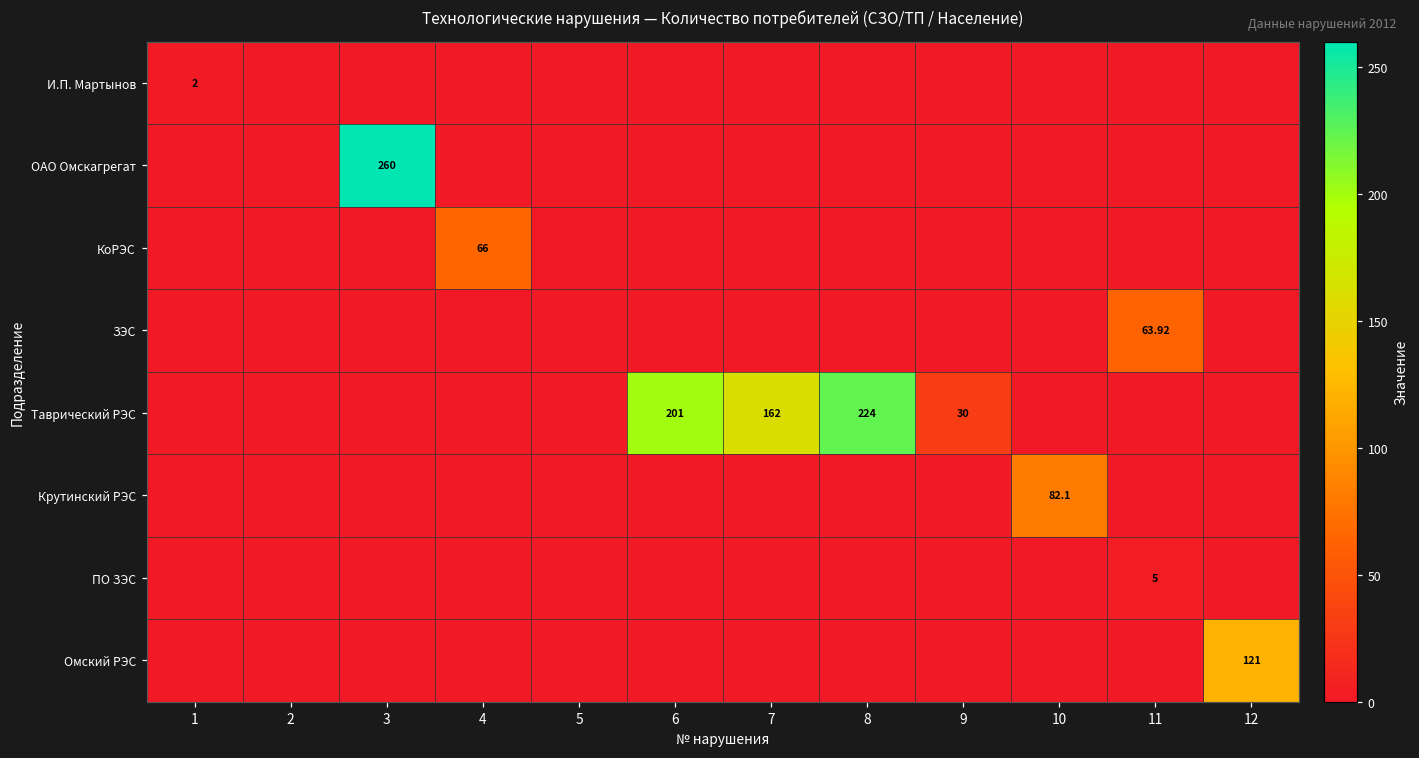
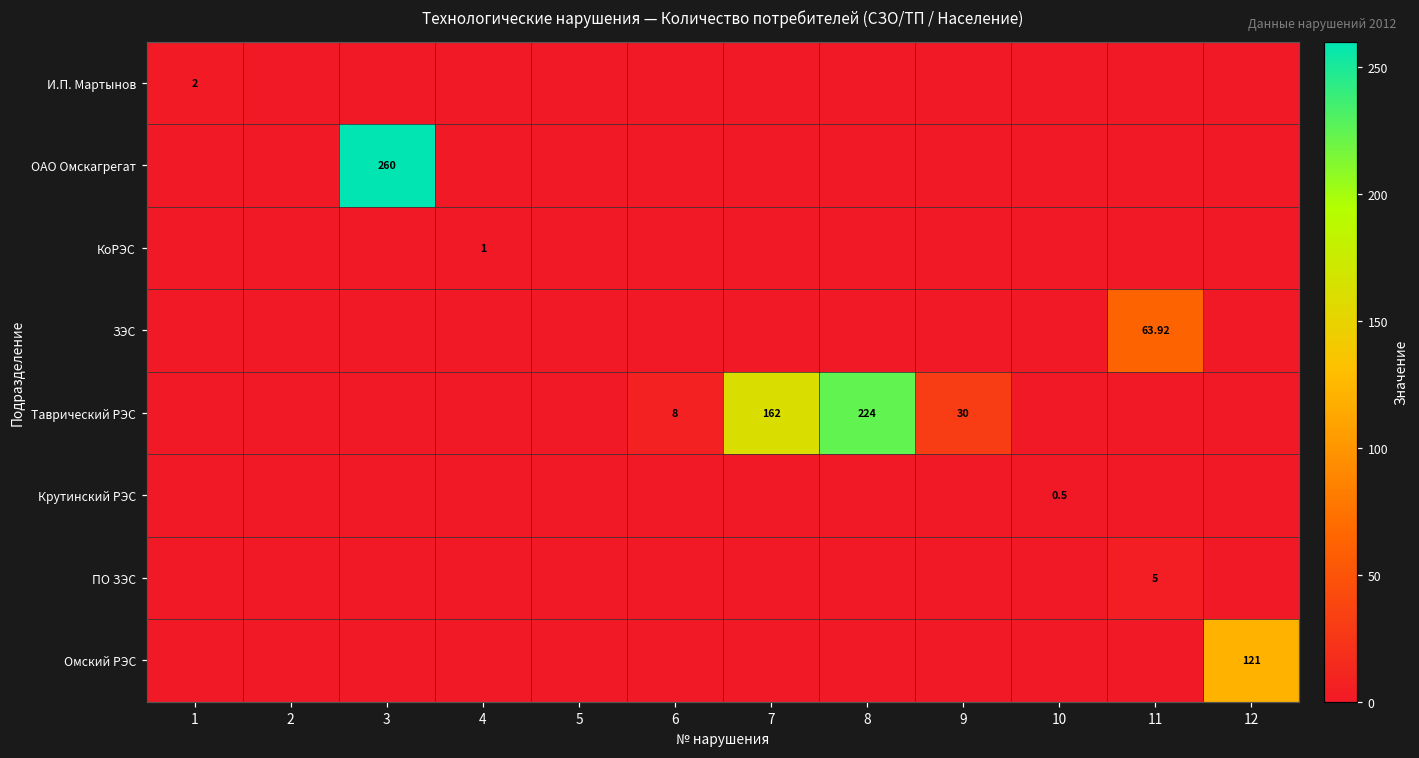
КоРЭС, 4: 66 -> 1
Таврический РЭС, 6: 201 -> 8
Крутинский РЭС, 10: 82.1 -> 0.5
